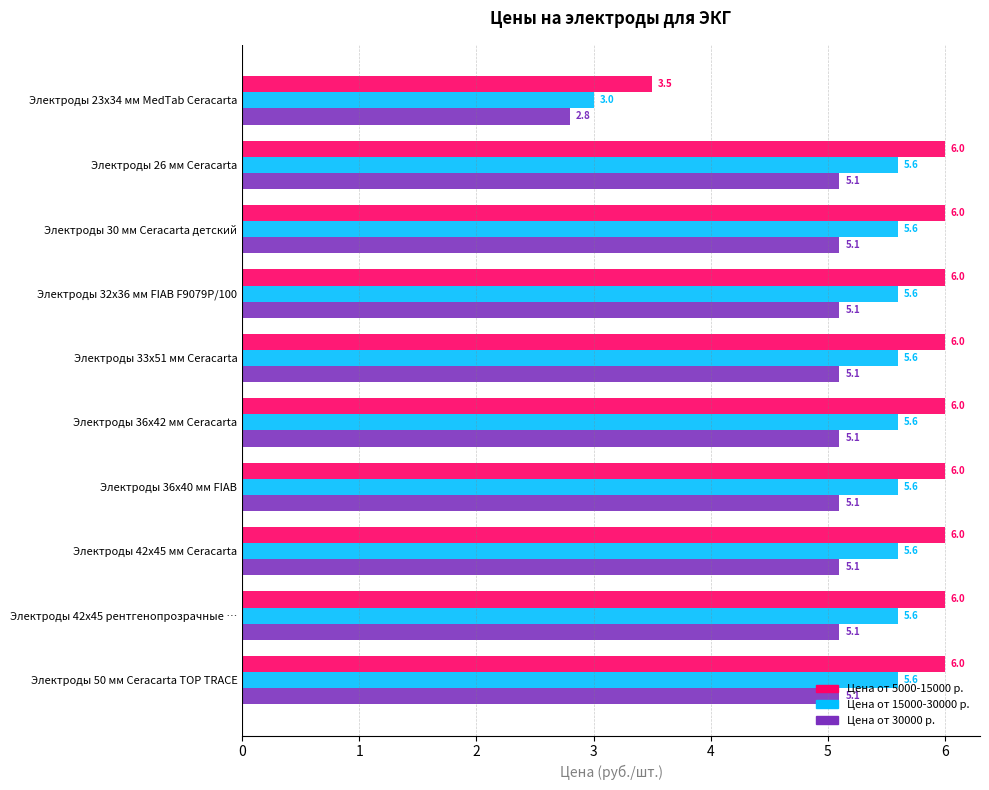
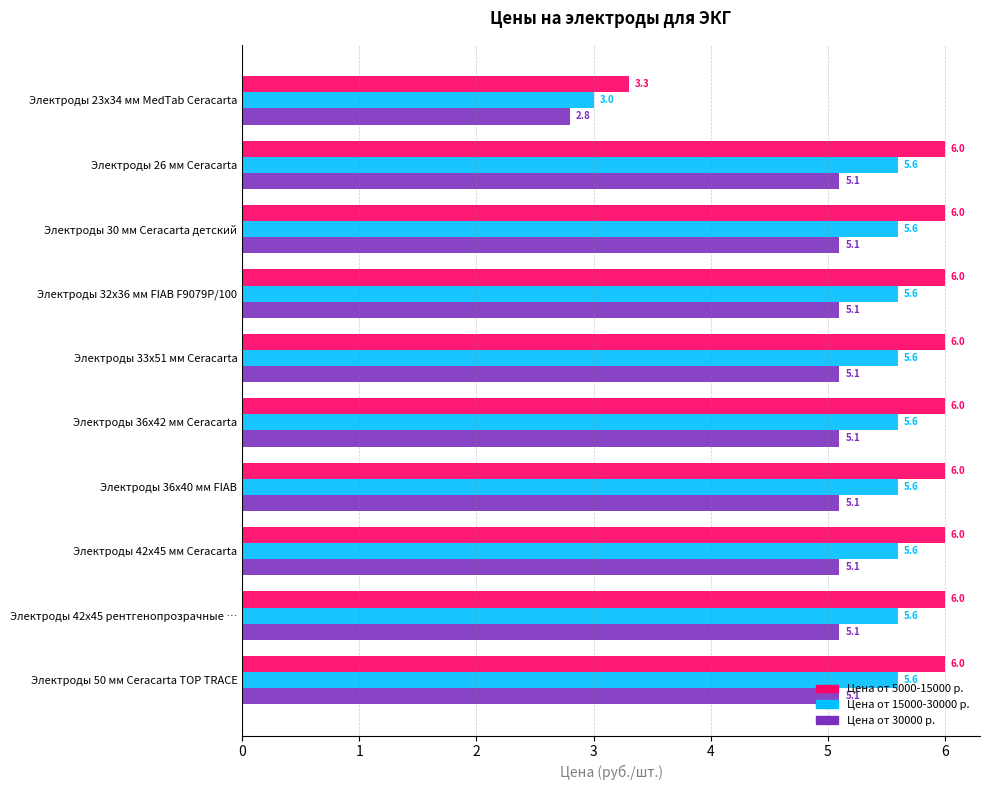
Цена от 5000-15000 р., Электроды 23x34 мм MedTab Ceracarta: 3.5 -> 3.3
